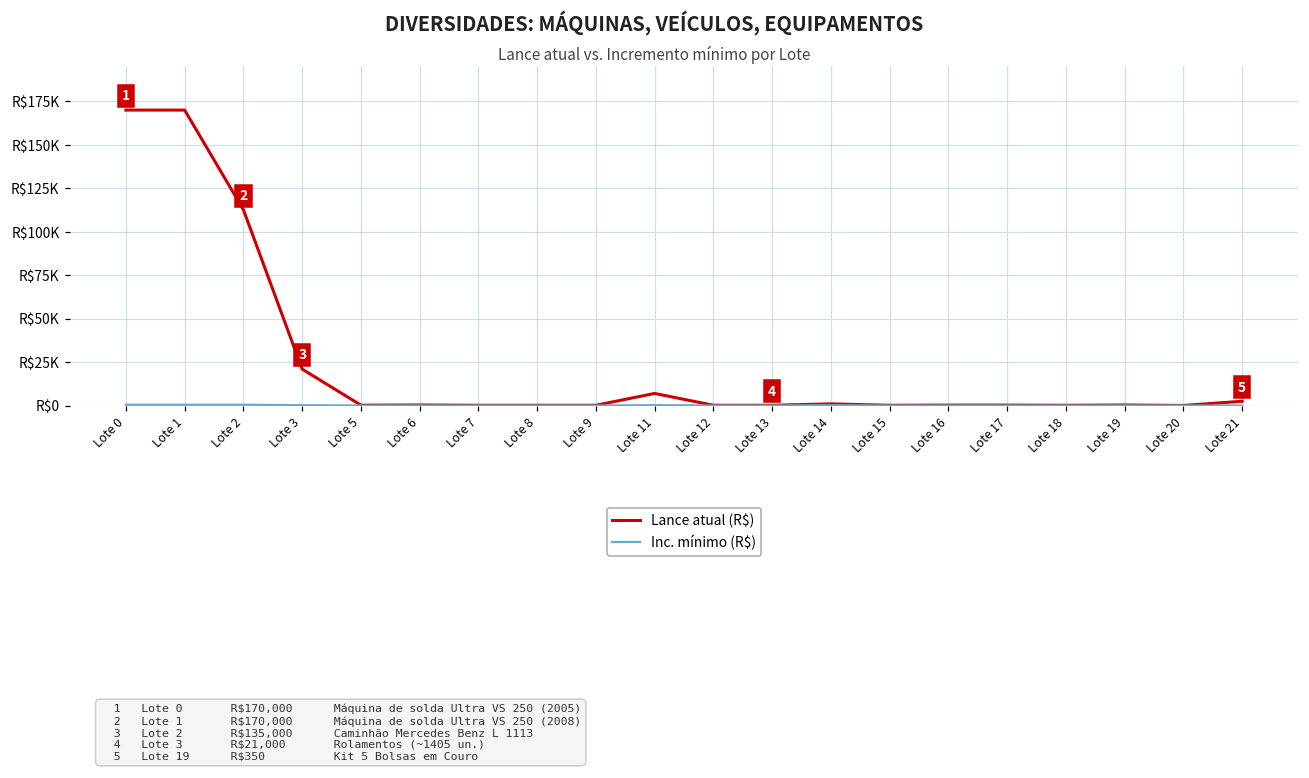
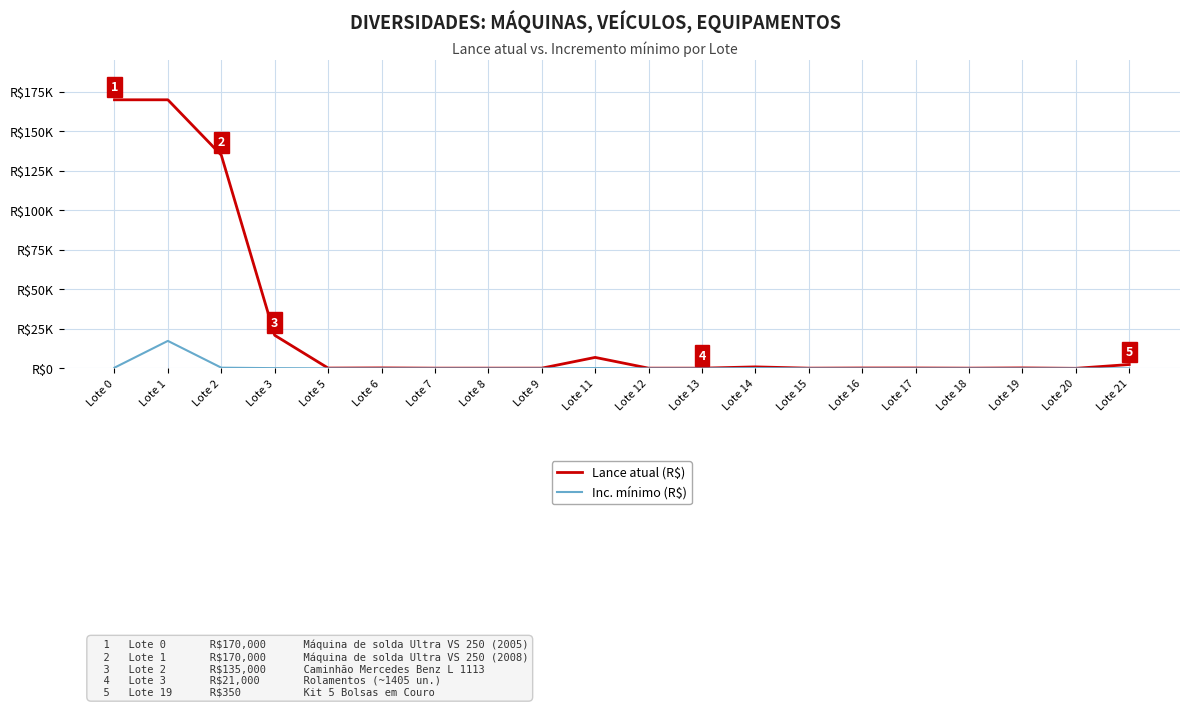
Inc. mínimo (R$), Lote 1: R$1000 -> R$17000
Lance atual (R$), Lote 2: R$113000 -> R$135000
